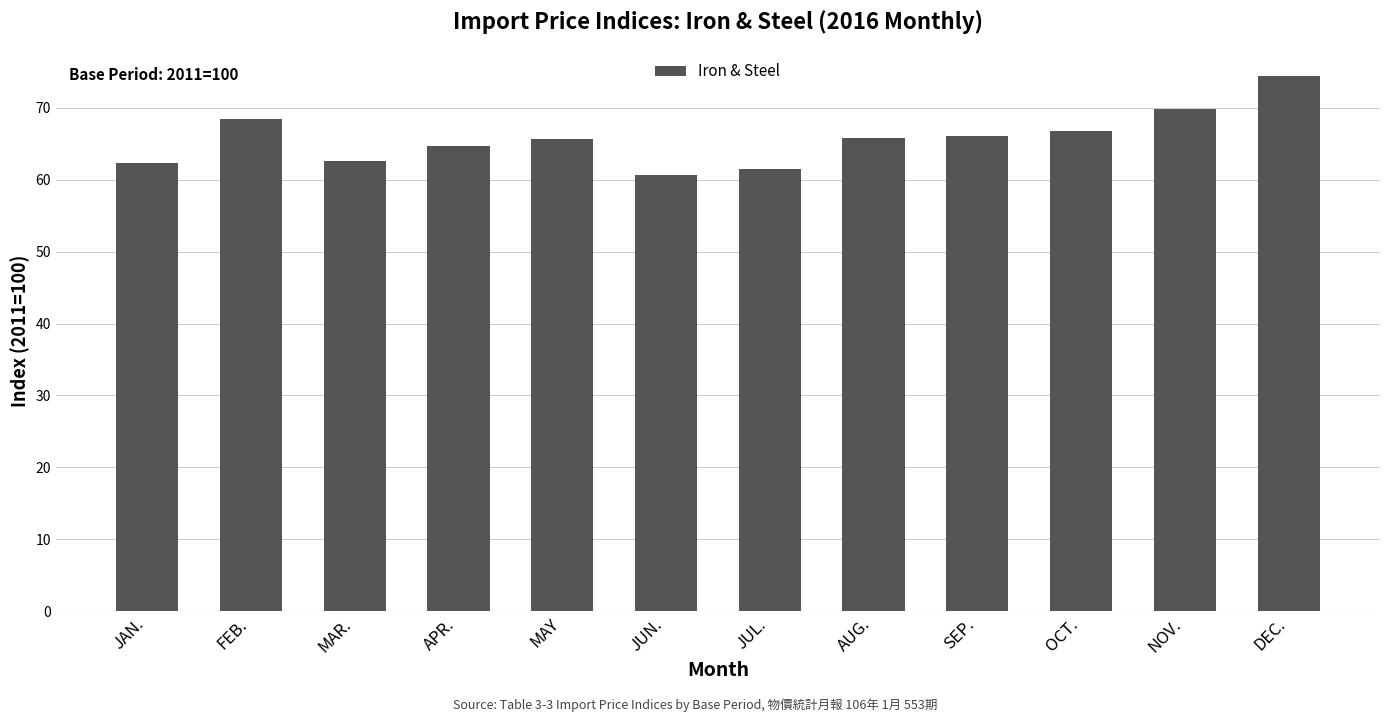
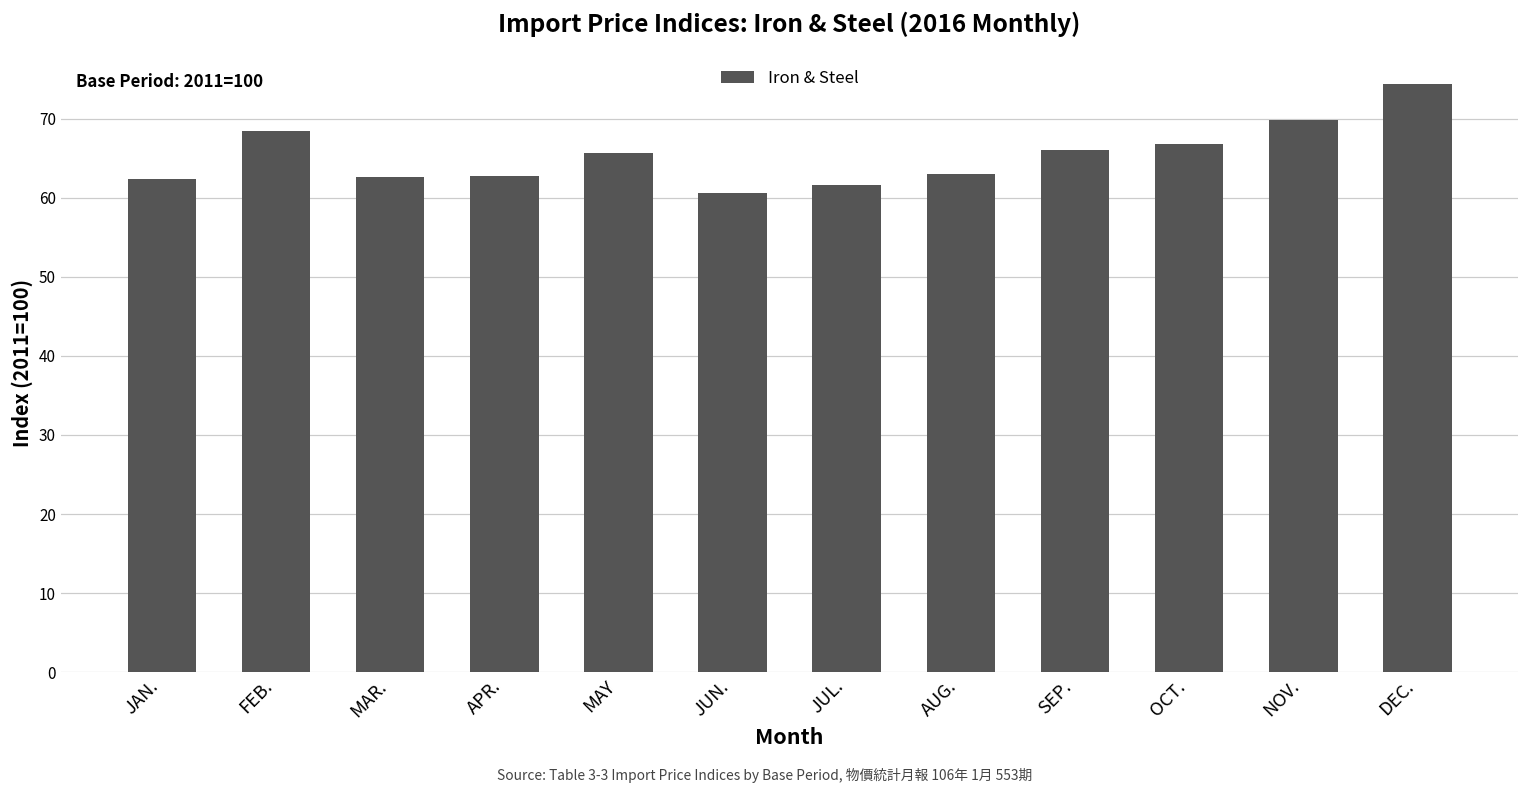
APR.: 65 -> 63
AUG.: 66 -> 63
